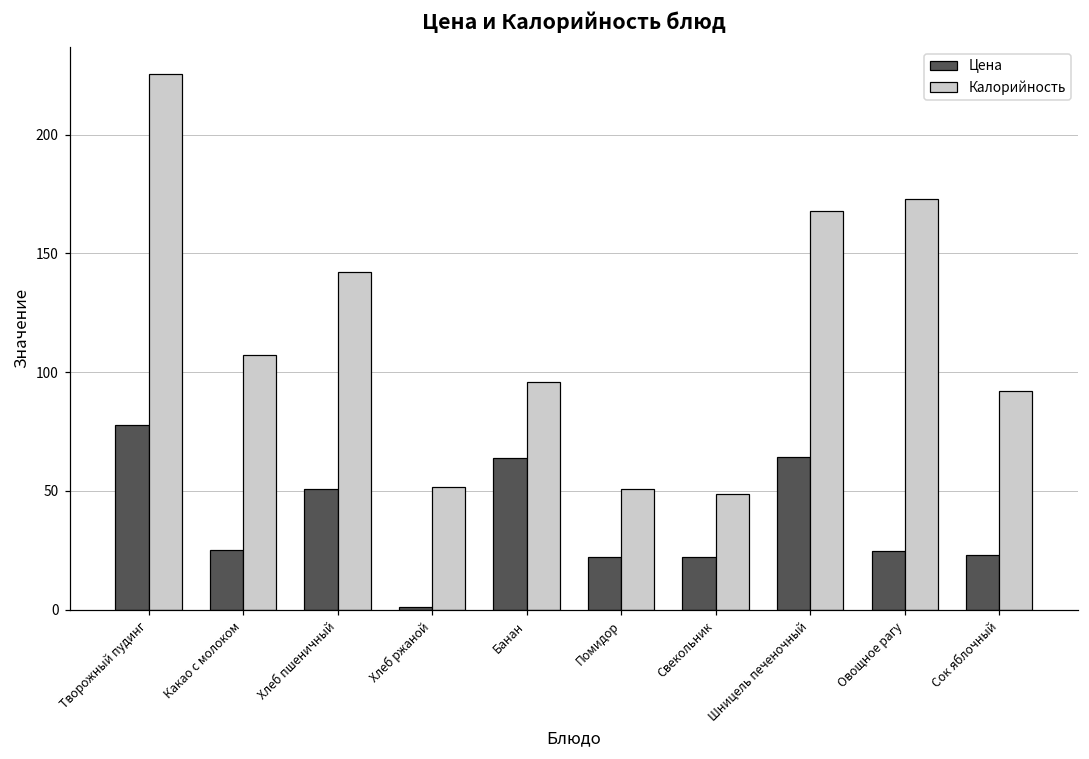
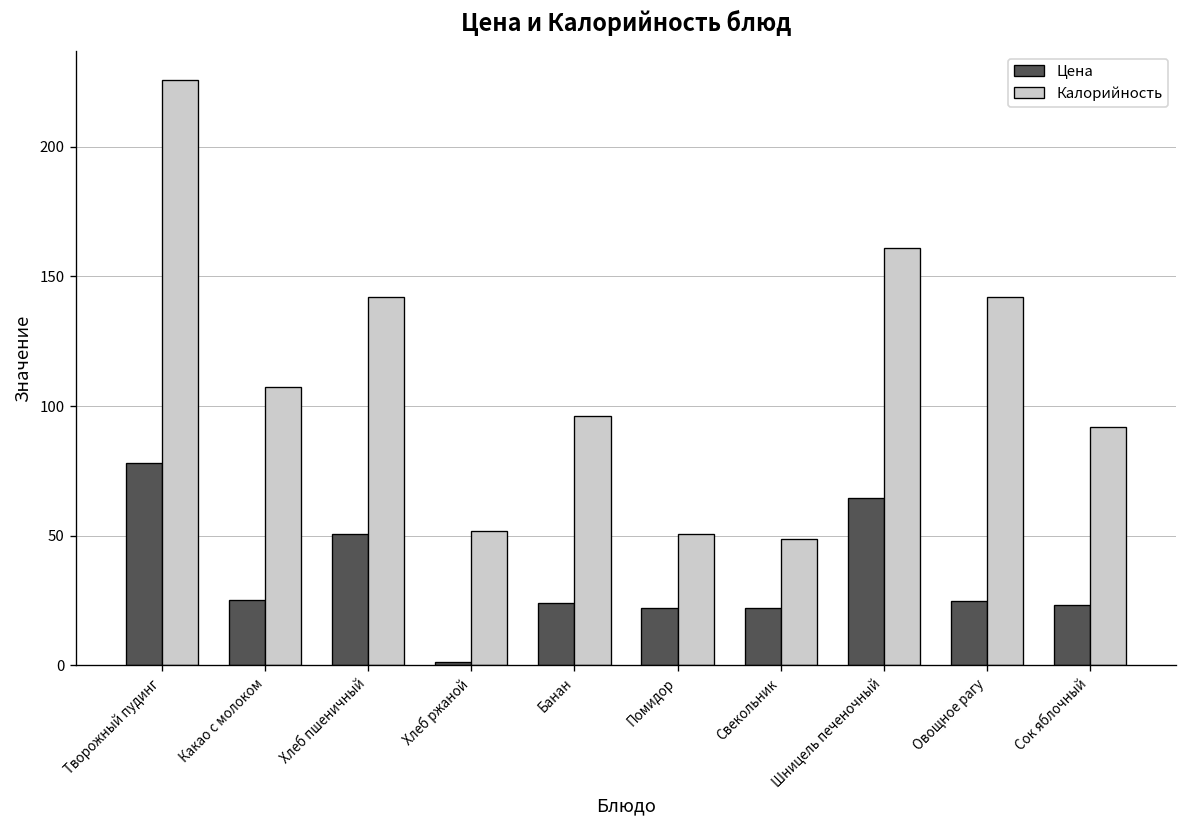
Цена, Банан: 64 -> 24
Калорийность, Шницель печеночный: 168 -> 161
Калорийность, Овощное рагу: 173 -> 142
